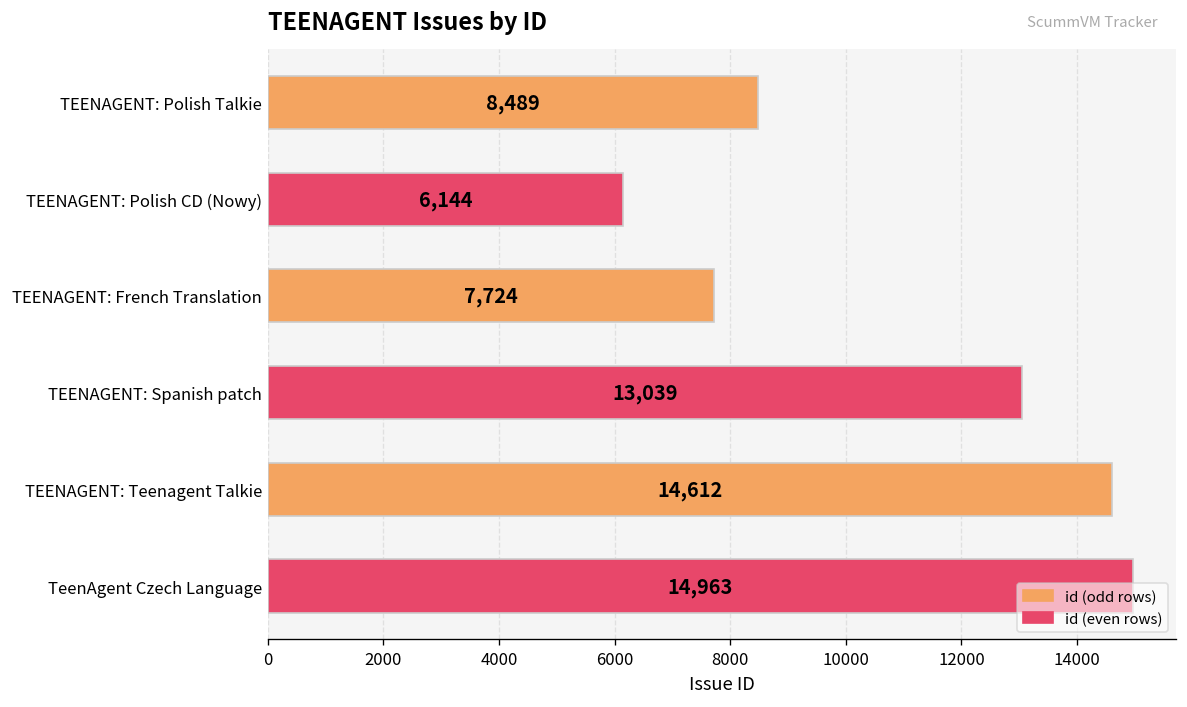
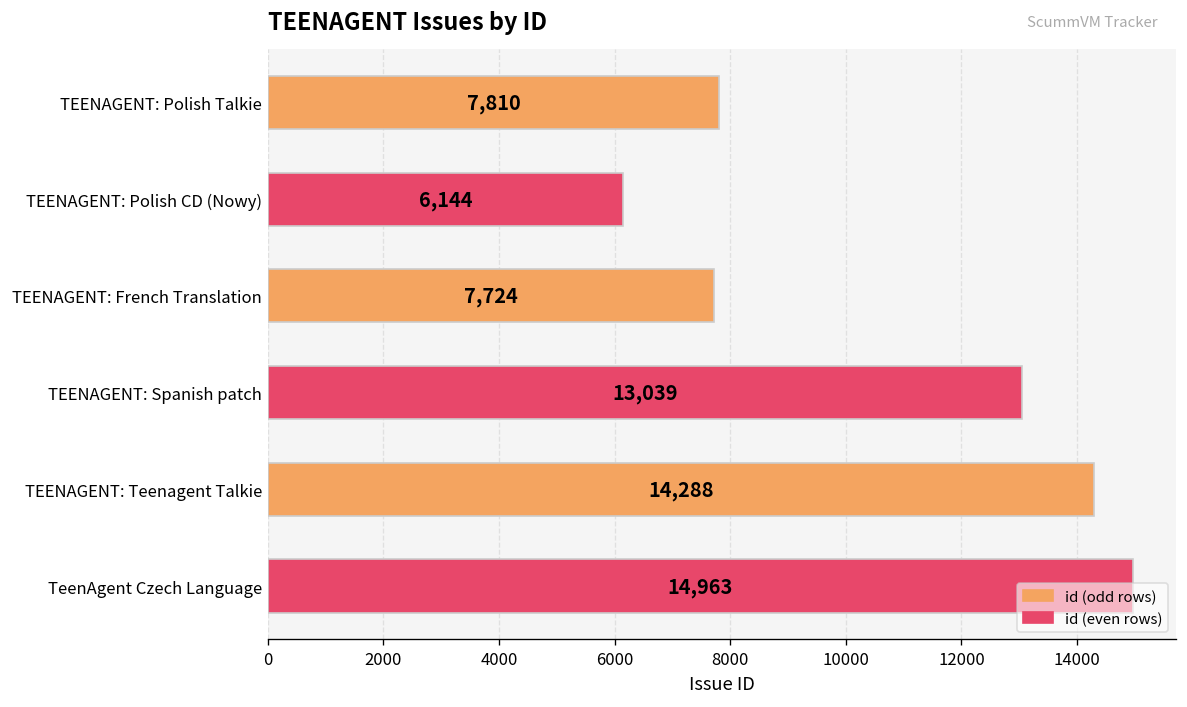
TEENAGENT: Polish Talkie: 8,489 -> 7,810
TEENAGENT: Teenagent Talkie: 14,612 -> 14,288
